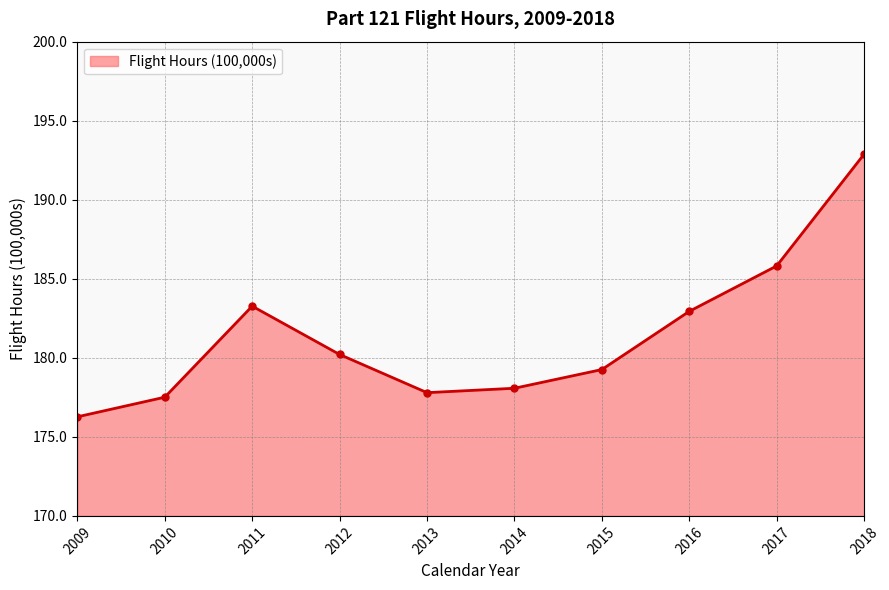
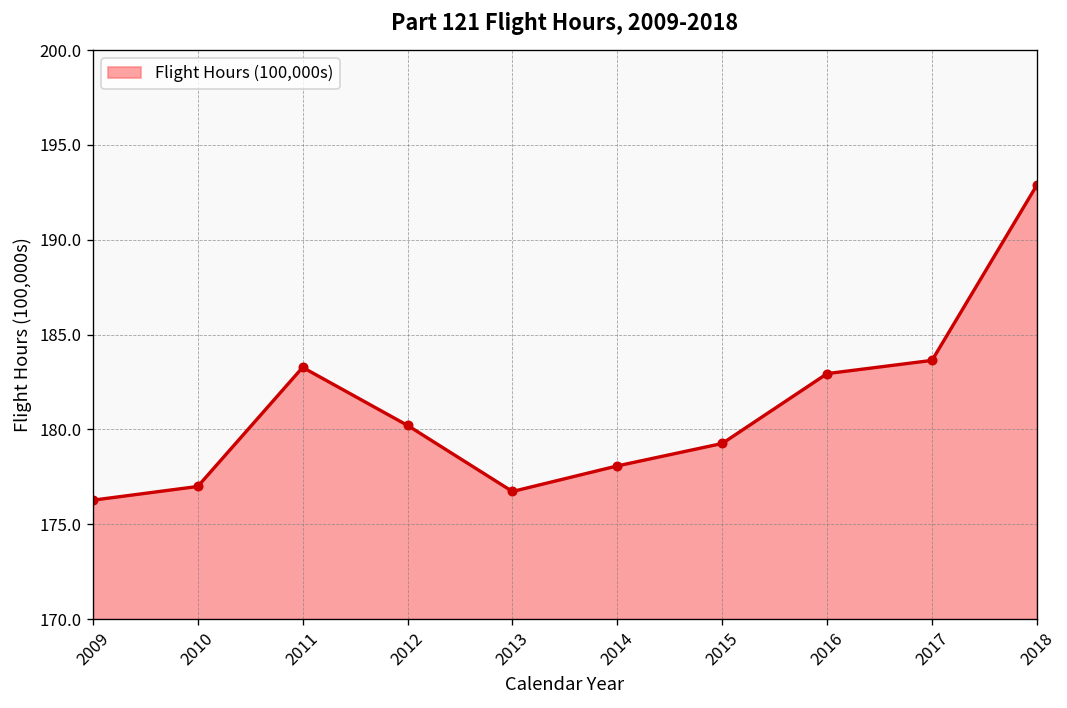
2010: 177.5 -> 177.0
2013: 177.8 -> 176.7
2017: 185.8 -> 183.6
